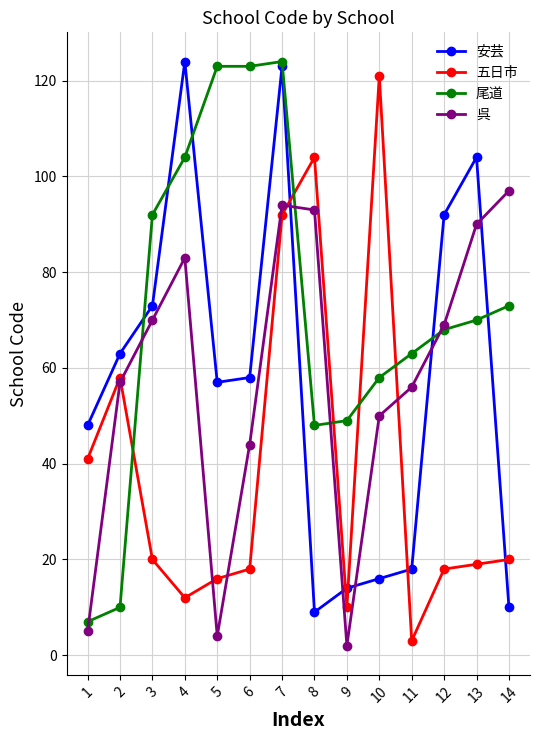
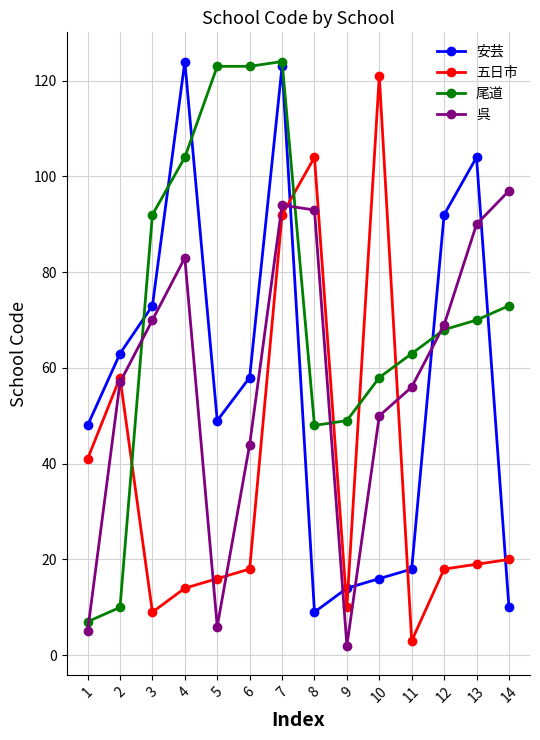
五日市, 3: 20 -> 9
五日市, 4: 12 -> 14
安芸, 5: 57 -> 49
呉, 5: 4 -> 6
